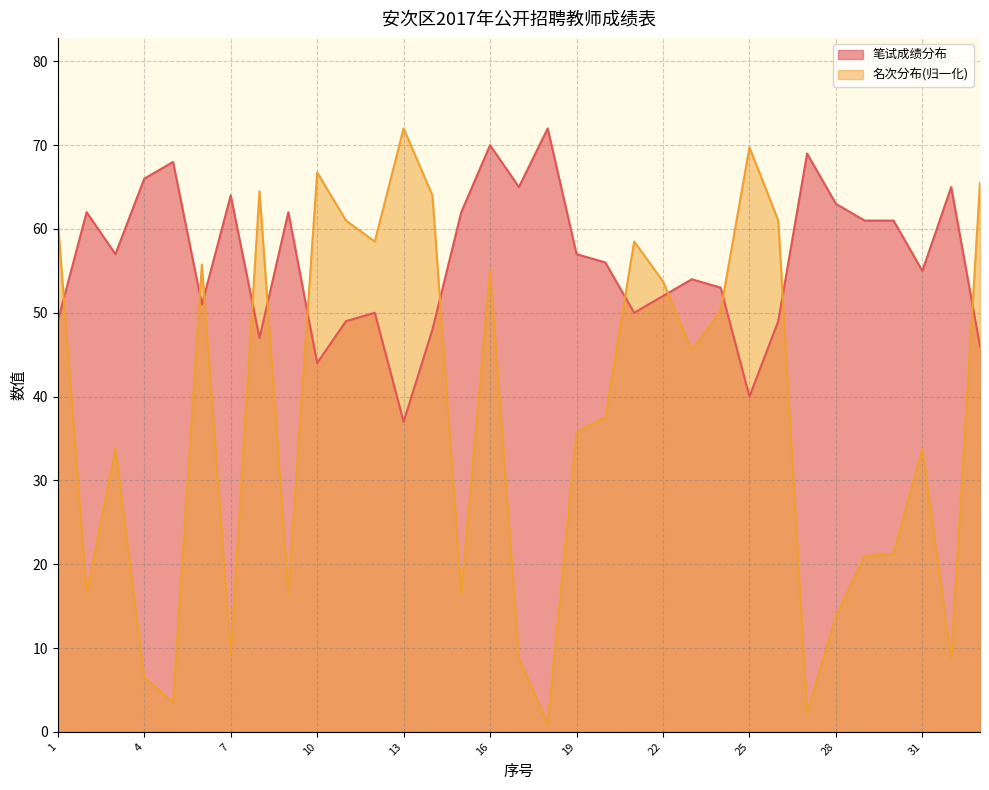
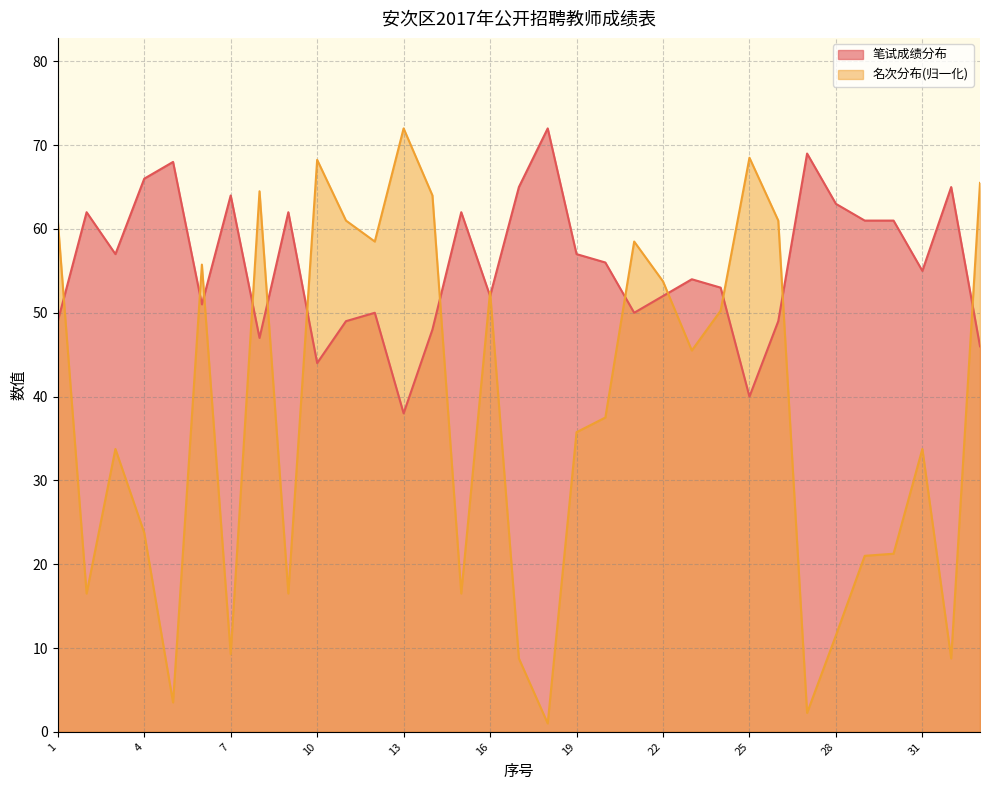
名次分布(归一化), 4: 7 -> 24
名次分布(归一化), 10: 67 -> 68
笔试成绩分布, 13: 37 -> 38
笔试成绩分布, 16: 70 -> 52
名次分布(归一化), 16: 55 -> 53
名次分布(归一化), 25: 70 -> 69
名次分布(归一化), 28: 14 -> 12
